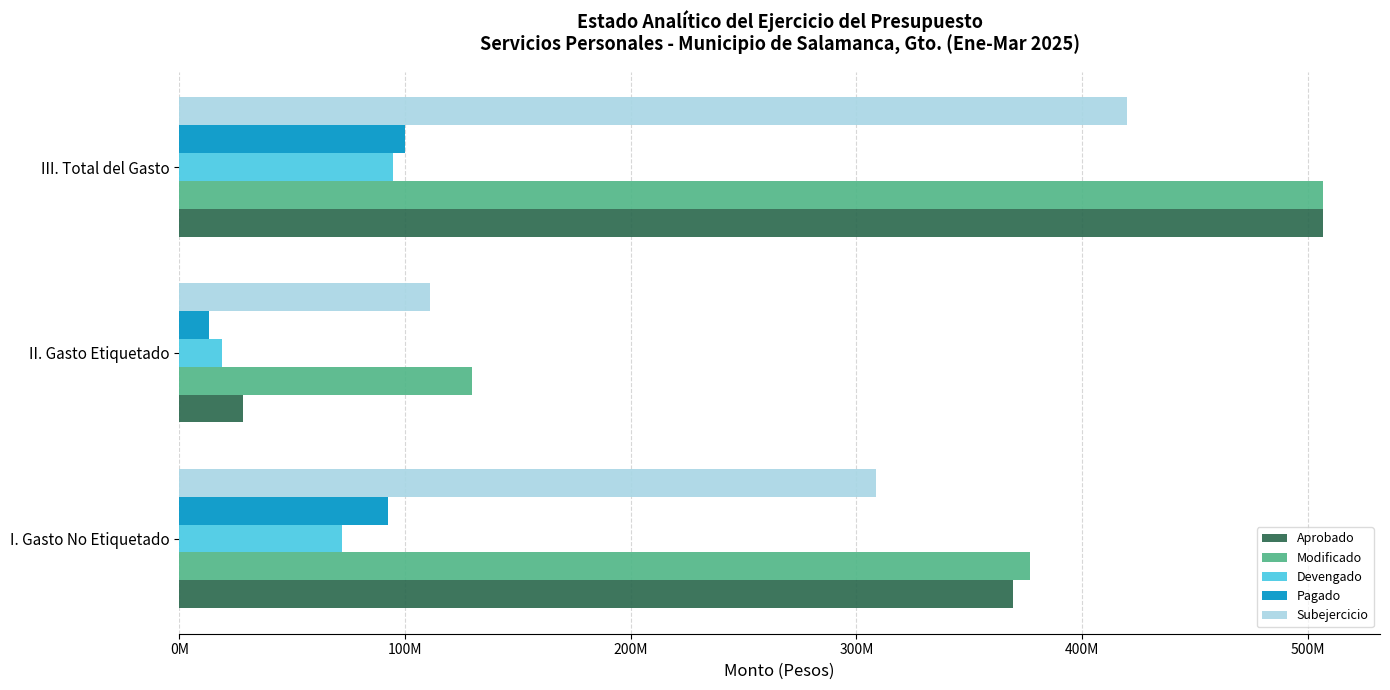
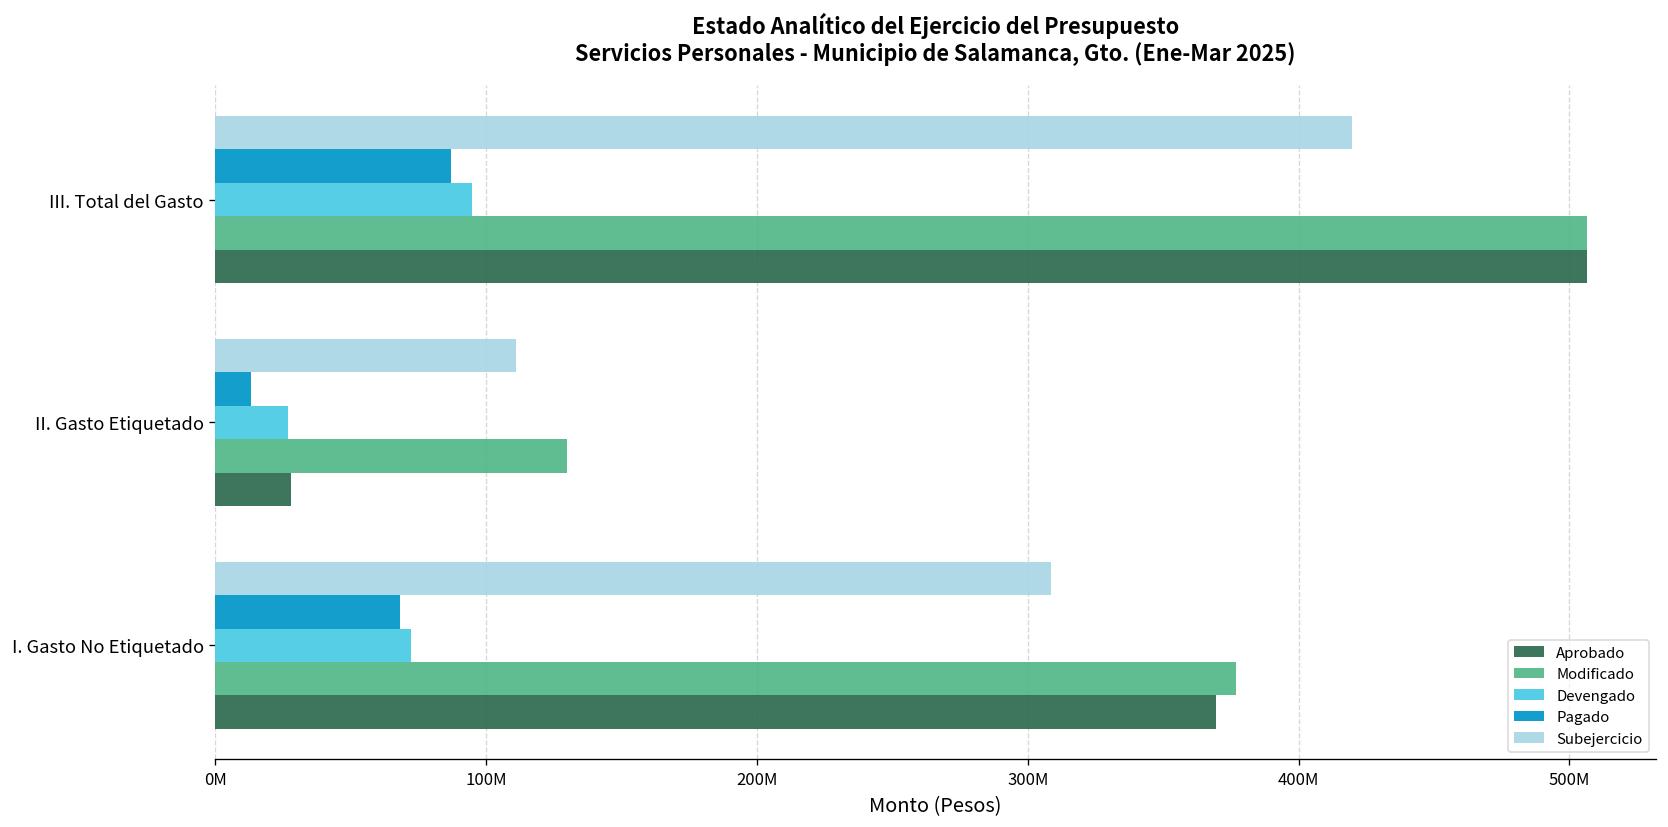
Pagado, III. Total del Gasto: 100000000 -> 87000000
Devengado, II. Gasto Etiquetado: 19000000 -> 27000000
Pagado, I. Gasto No Etiquetado: 93000000 -> 68000000
